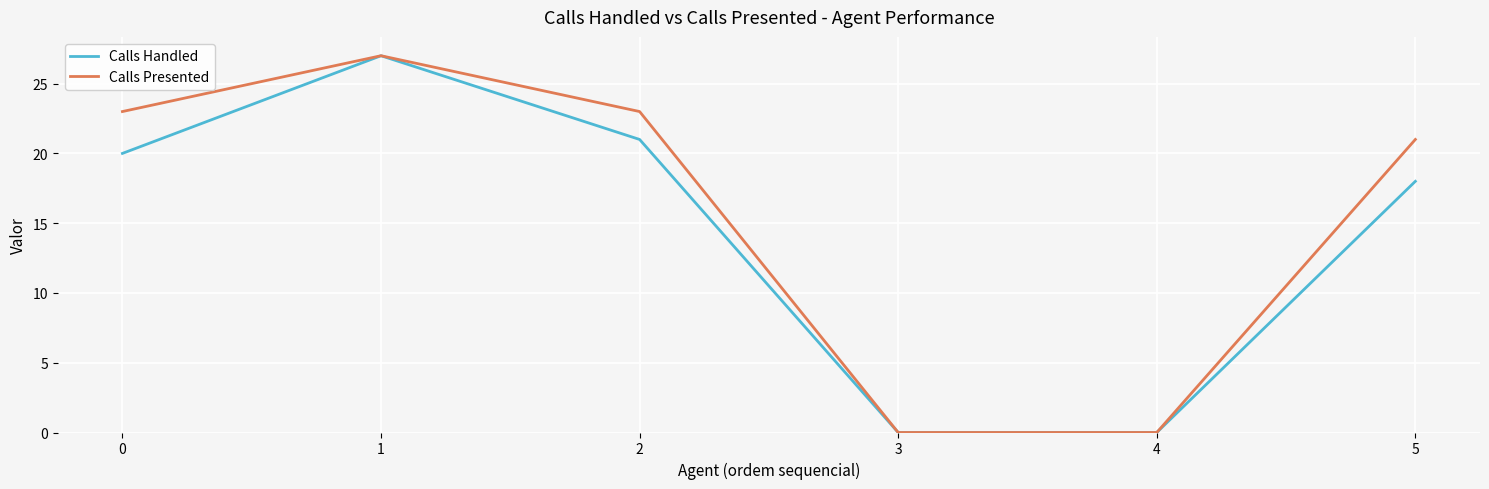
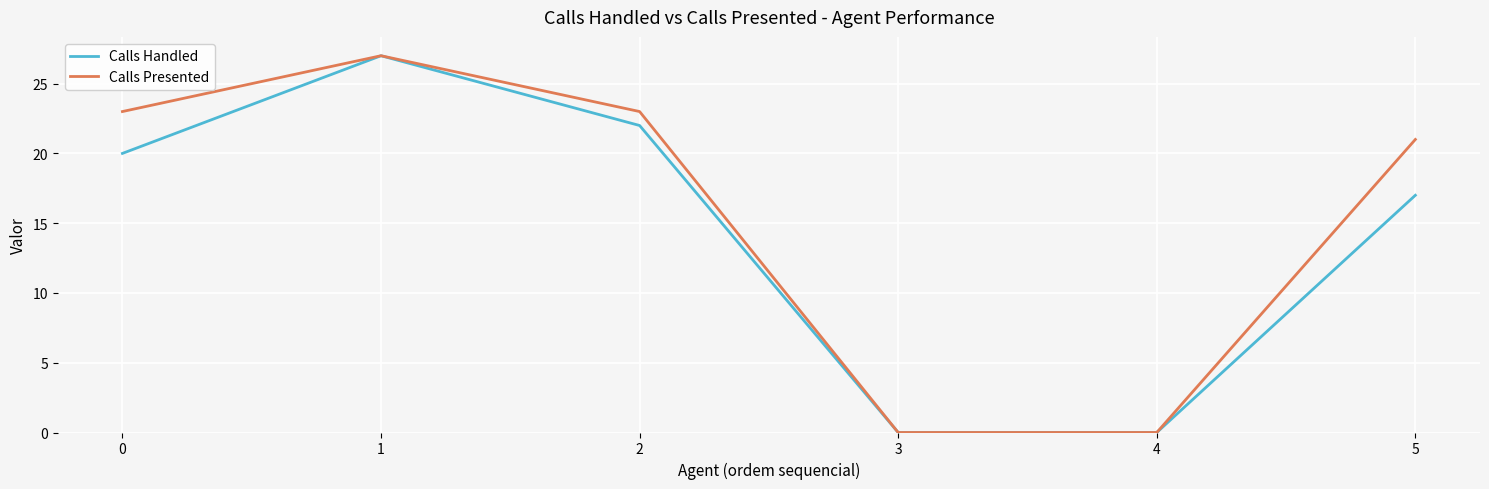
Calls Handled, 2: 21 -> 22
Calls Handled, 5: 18 -> 17
